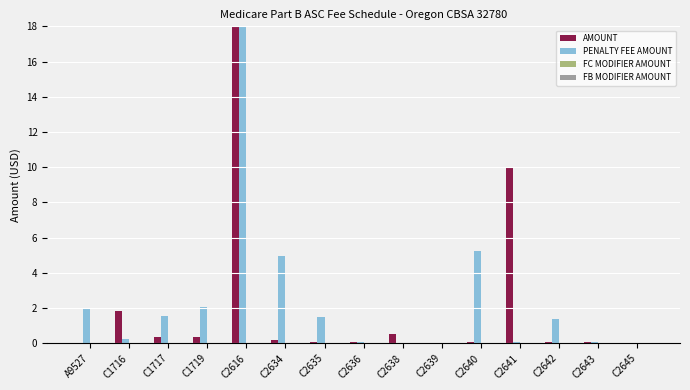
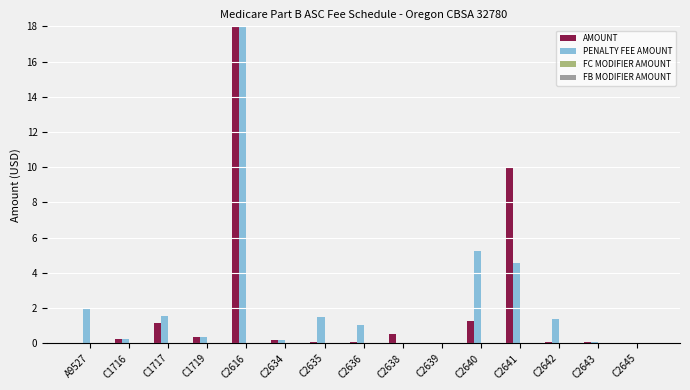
AMOUNT, C1716: 1.9 -> 0.2
AMOUNT, C1717: 0.3 -> 1.2
PENALTY FEE AMOUNT, C1719: 2.1 -> 0.4
PENALTY FEE AMOUNT, C2634: 4.9 -> 0.2
PENALTY FEE AMOUNT, C2636: 0.1 -> 1.0
AMOUNT, C2640: 0.1 -> 1.3
PENALTY FEE AMOUNT, C2641: 0.1 -> 4.6
